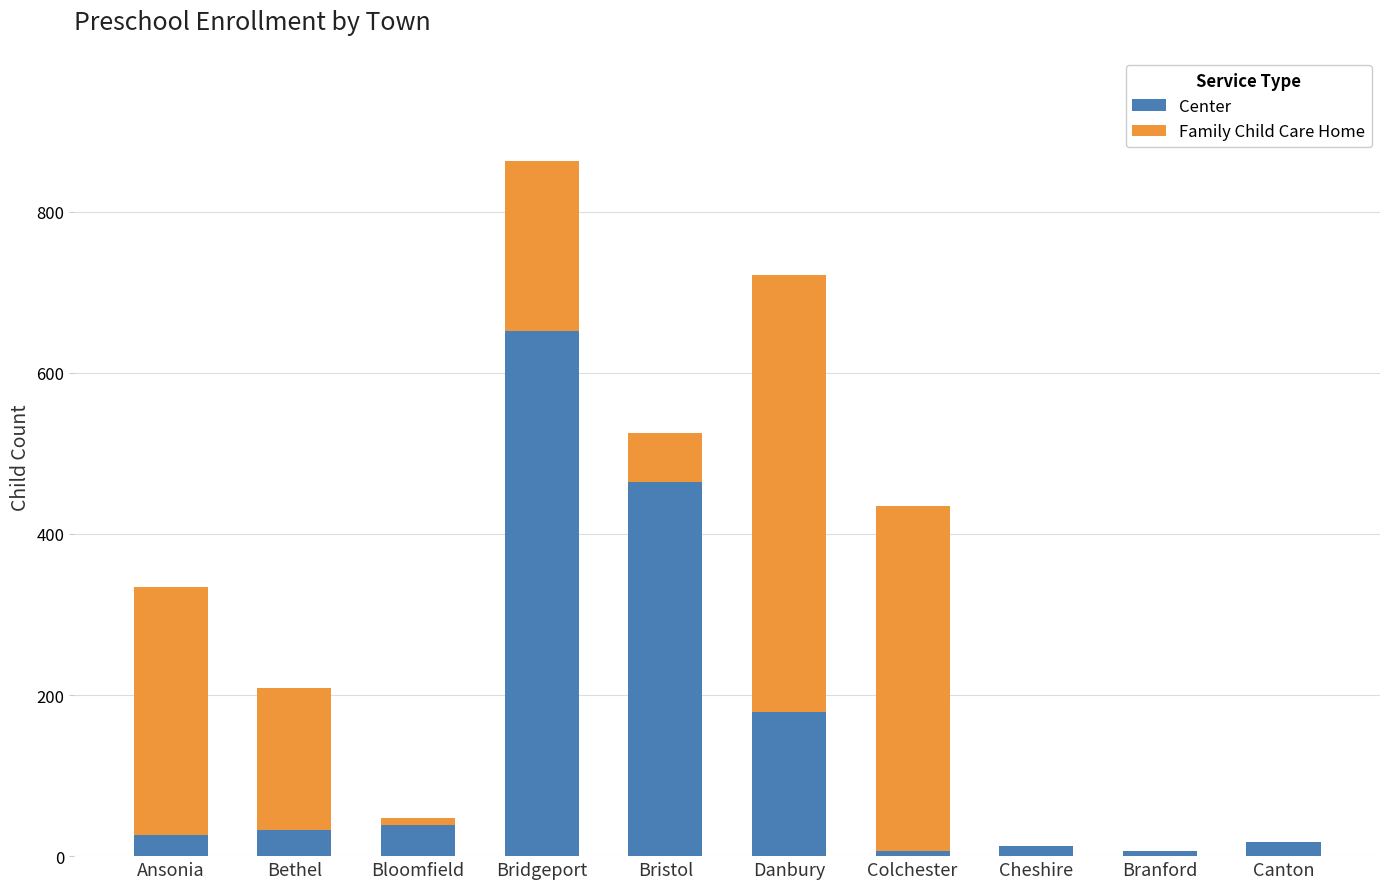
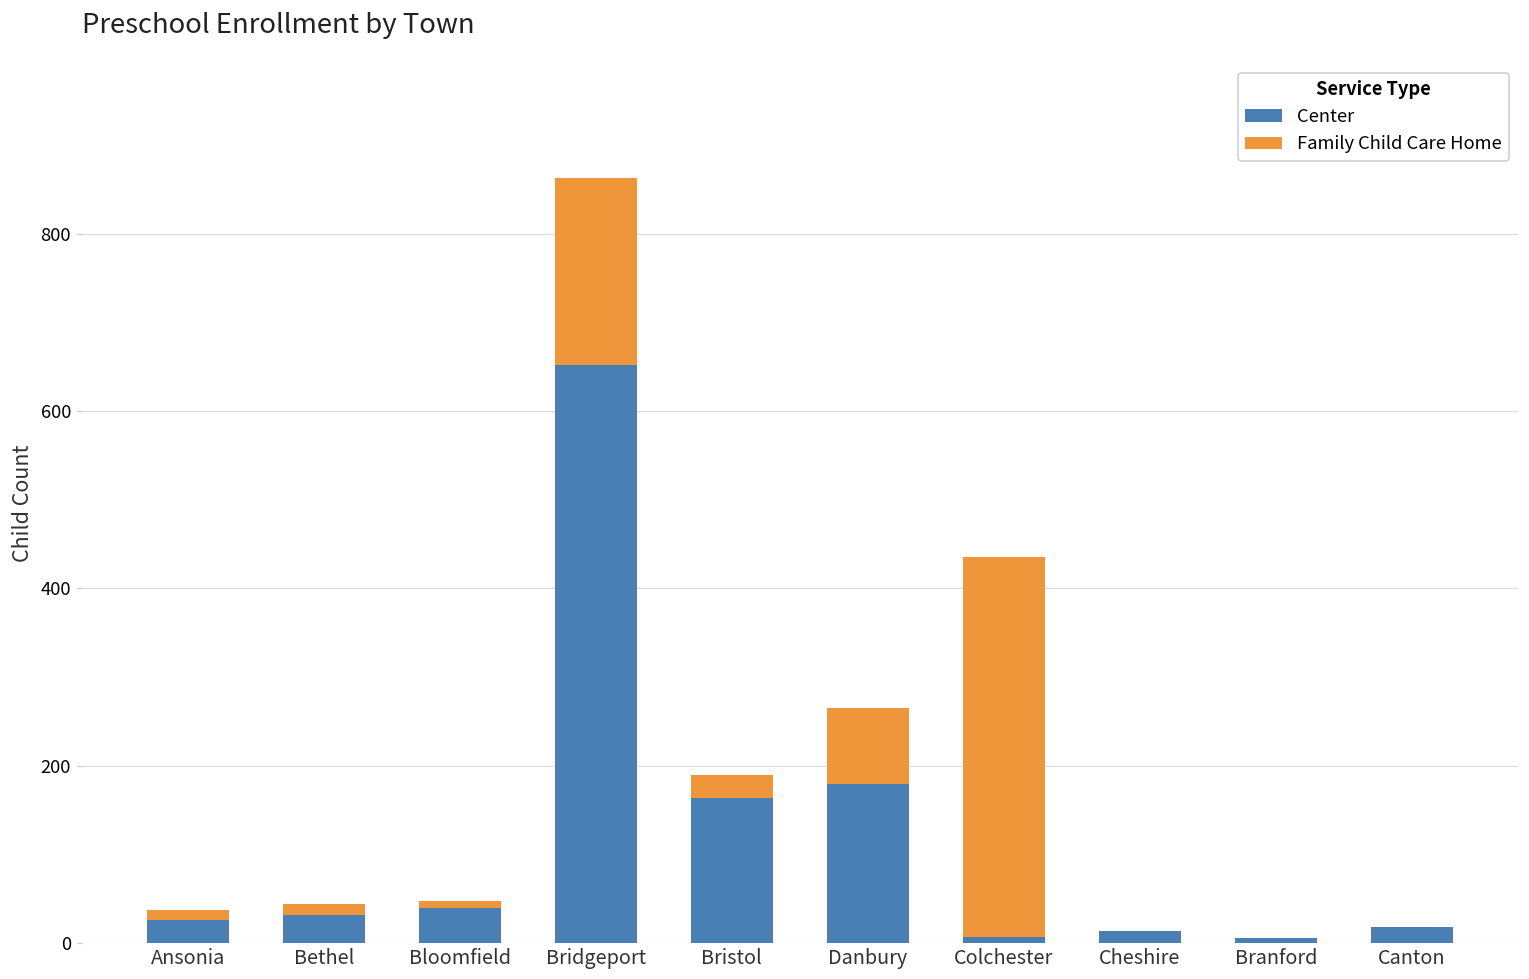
Family Child Care Home, Ansonia: 310 -> 10
Family Child Care Home, Bethel: 180 -> 10
Center, Bristol: 460 -> 160
Family Child Care Home, Bristol: 60 -> 30
Family Child Care Home, Danbury: 540 -> 90
